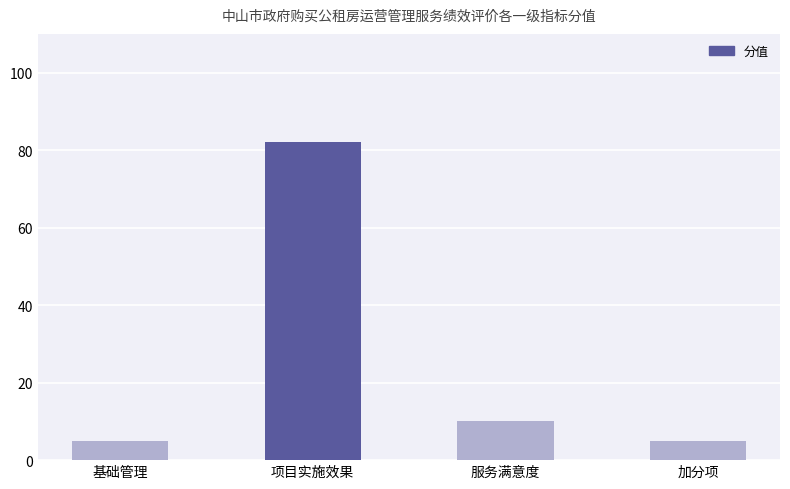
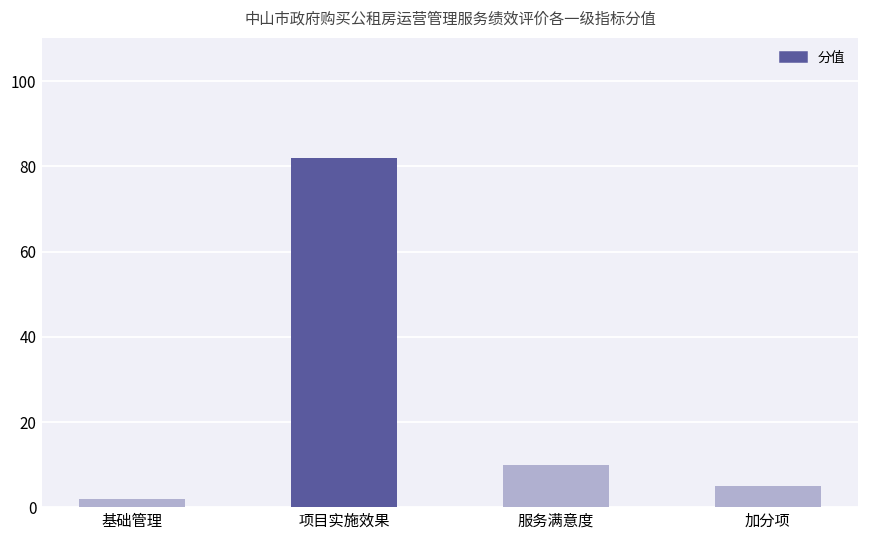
基础管理: 5 -> 2
